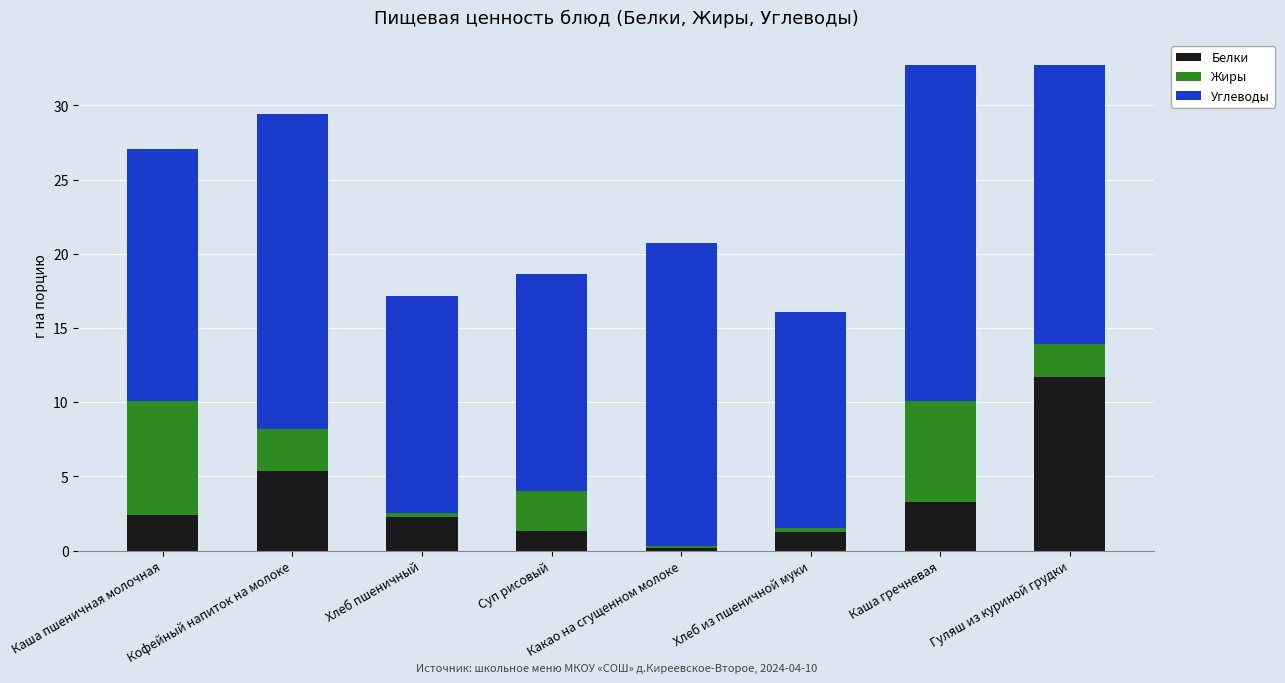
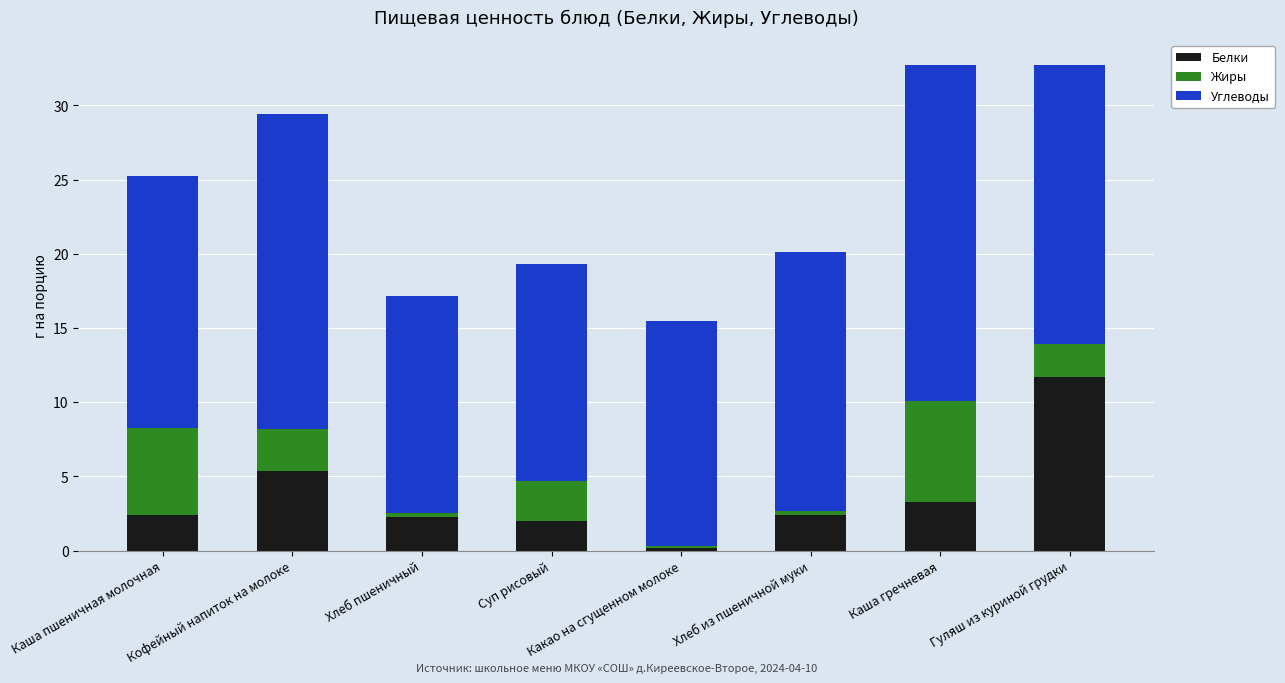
Жиры, Каша пшеничная молочная: 7.7 -> 5.9
Белки, Суп рисовый: 1.3 -> 2.0
Углеводы, Какао на сгущенном молоке: 20.4 -> 15.2
Белки, Хлеб из пшеничной муки: 1.3 -> 2.4
Углеводы, Хлеб из пшеничной муки: 14.5 -> 17.4
